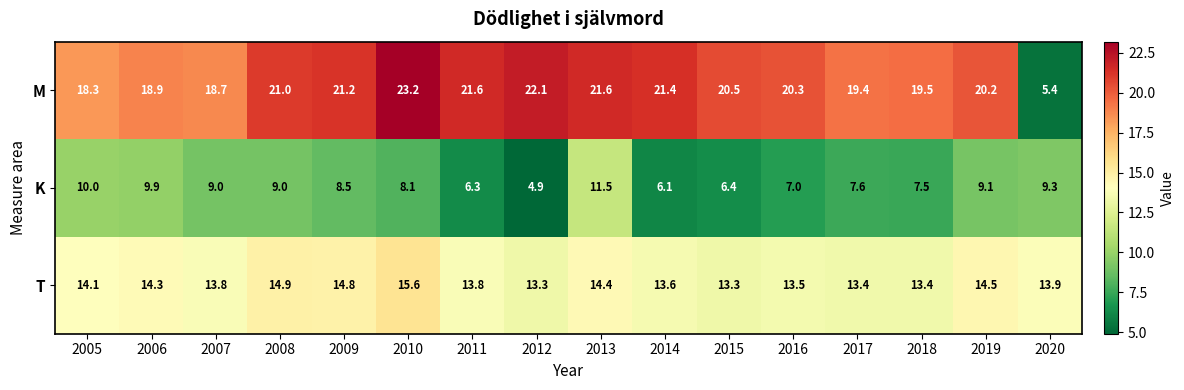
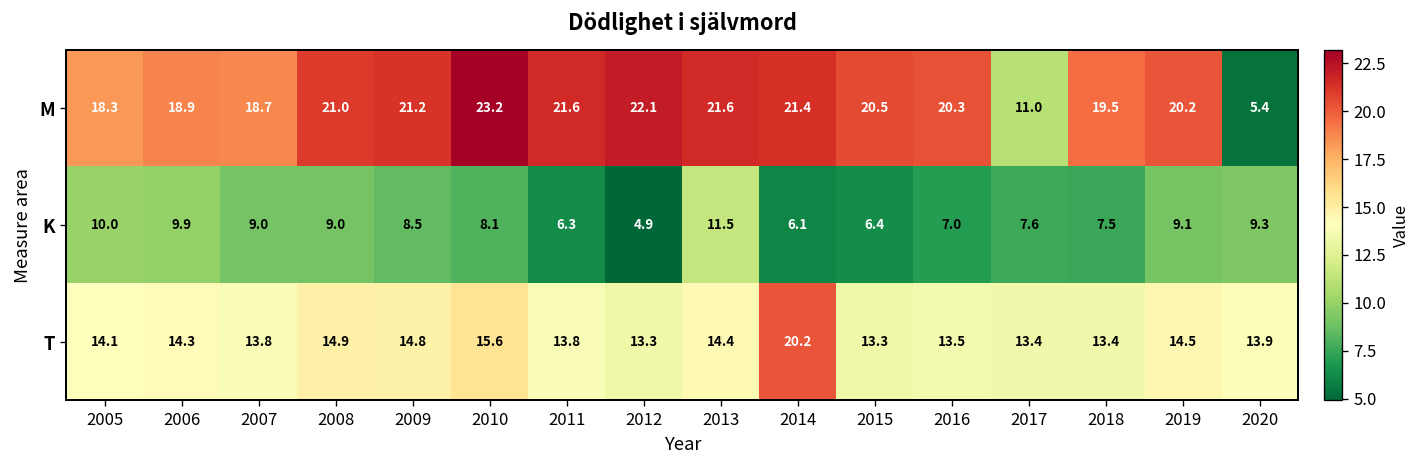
M, 2017: 19.4 -> 11.0
T, 2014: 13.6 -> 20.2
